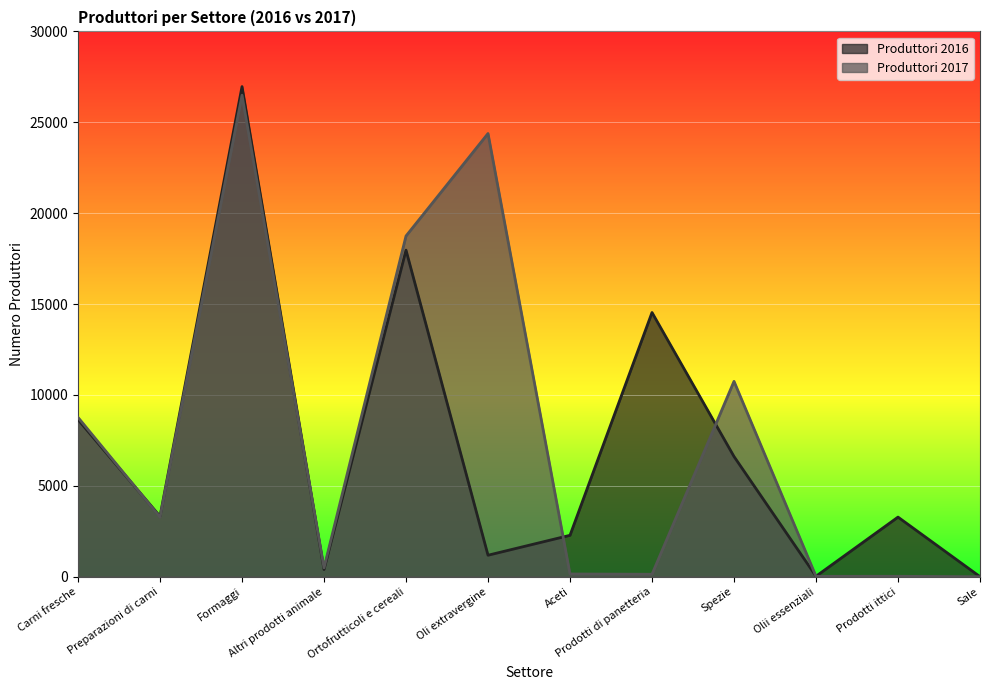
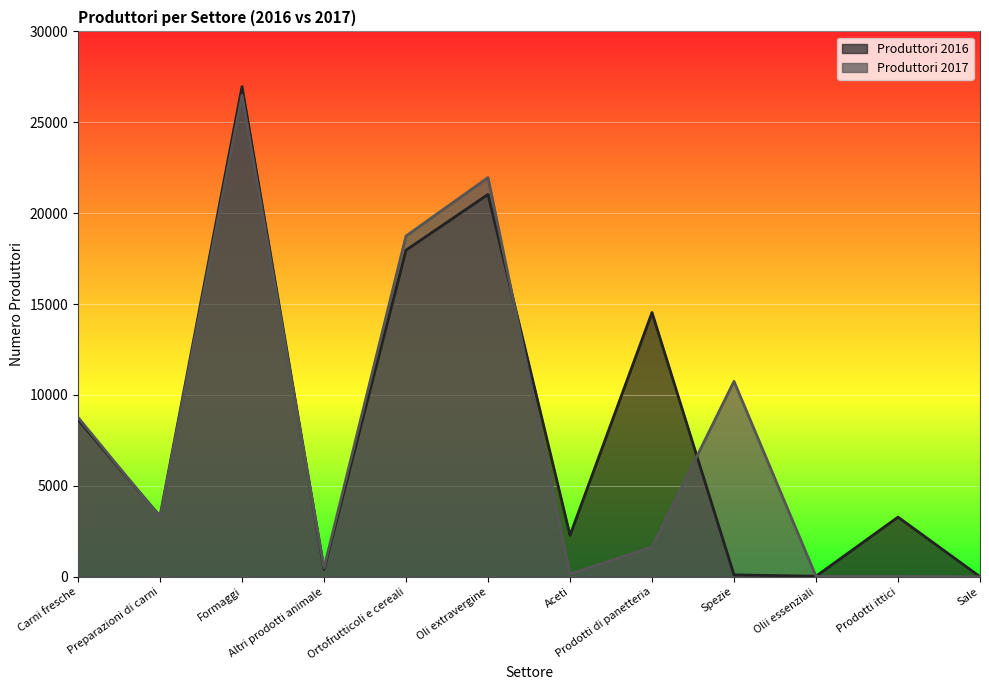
Produttori 2016, Oli extravergine: 1200 -> 21000
Produttori 2017, Oli extravergine: 24400 -> 22000
Produttori 2017, Prodotti di panetteria: 100 -> 1600
Produttori 2016, Spezie: 6600 -> 100
